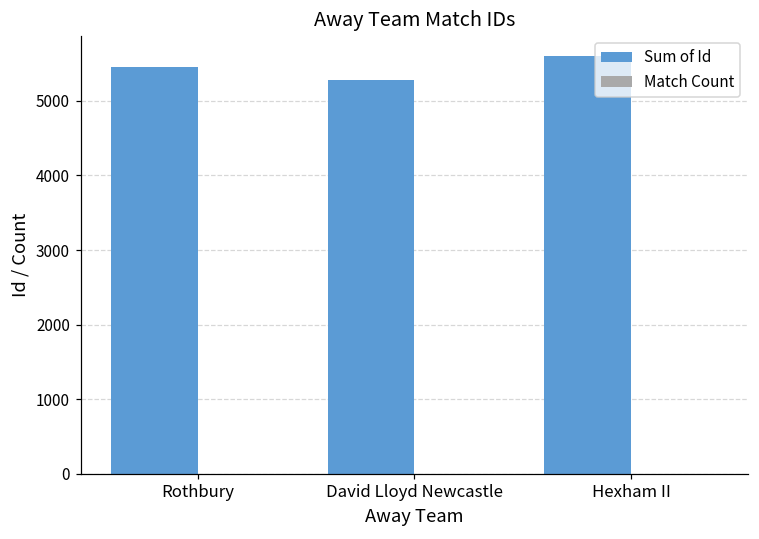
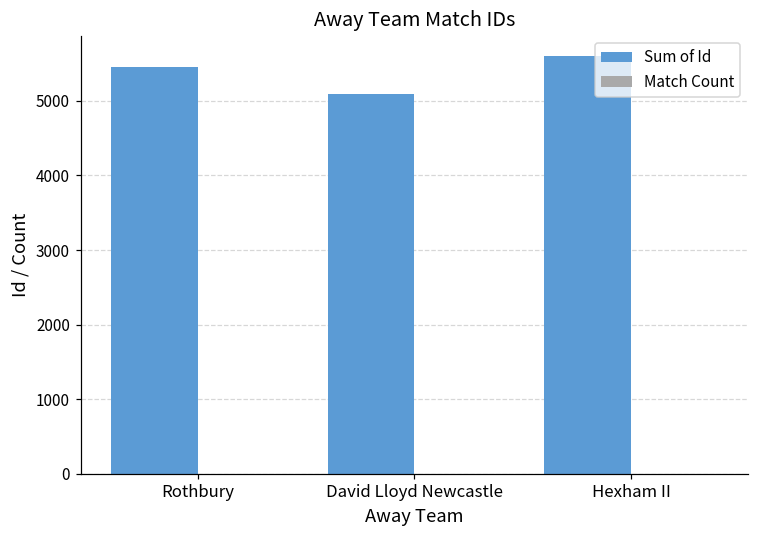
Sum of Id, David Lloyd Newcastle: 5300 -> 5100
